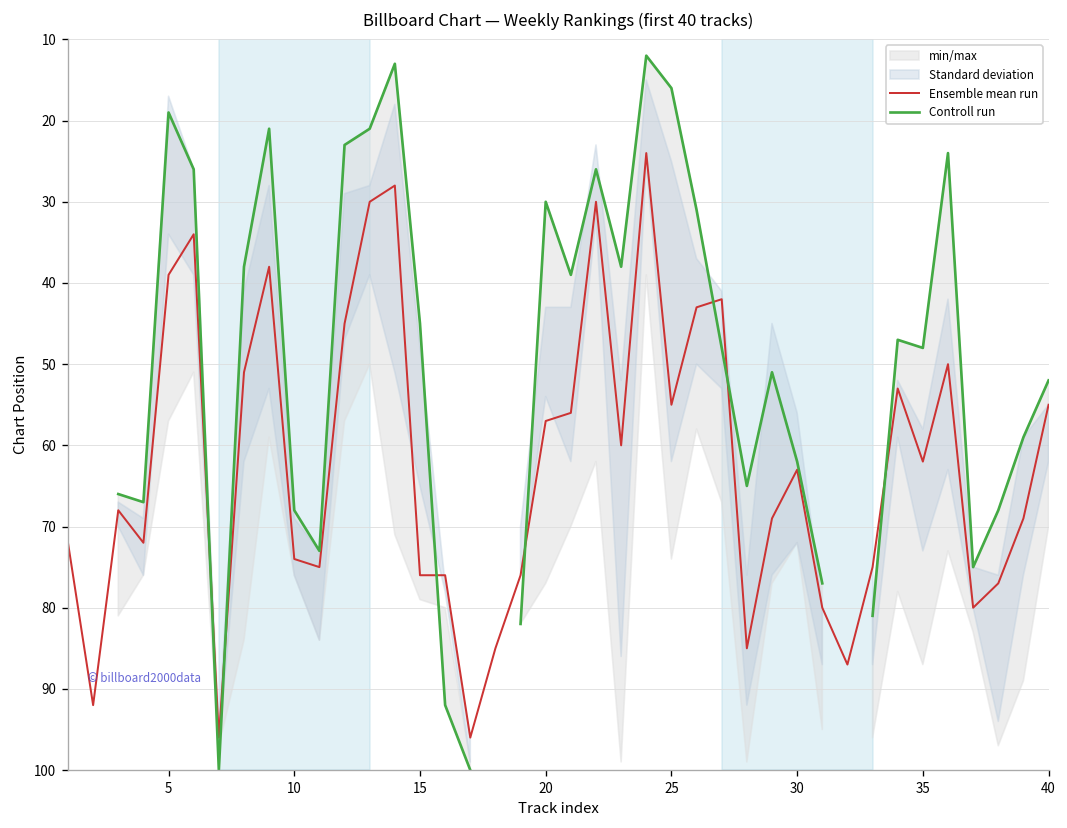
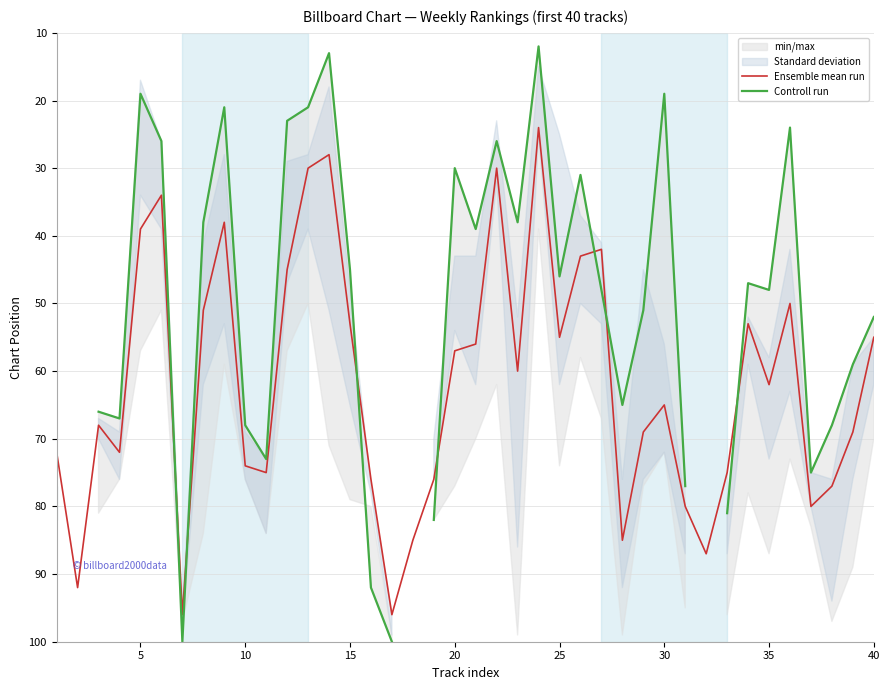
Ensemble mean run, 15: 76 -> 53
Controll run, 25: 16 -> 46
Ensemble mean run, 30: 63 -> 65
Controll run, 30: 62 -> 19
